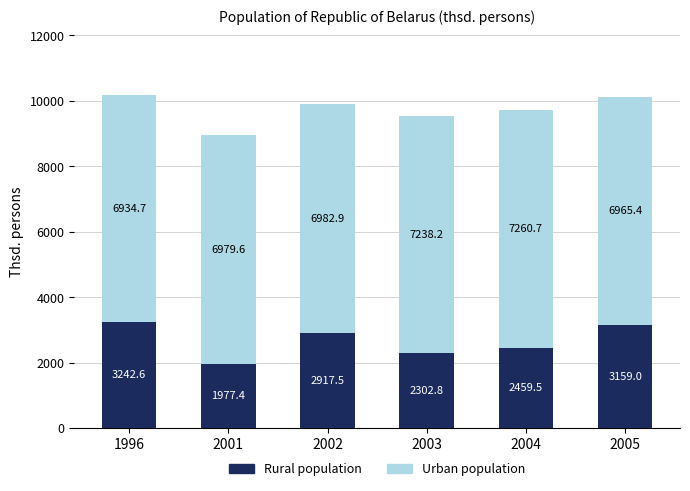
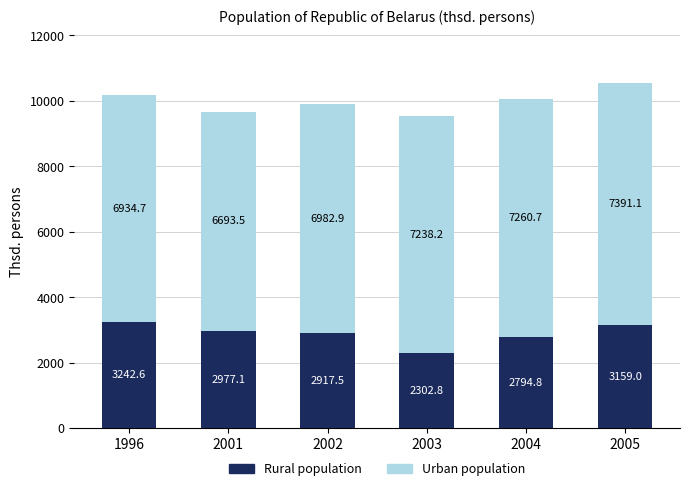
Rural population, 2001: 1977.4 -> 2977.1
Urban population, 2001: 6979.6 -> 6693.5
Rural population, 2004: 2459.5 -> 2794.8
Urban population, 2005: 6965.4 -> 7391.1
